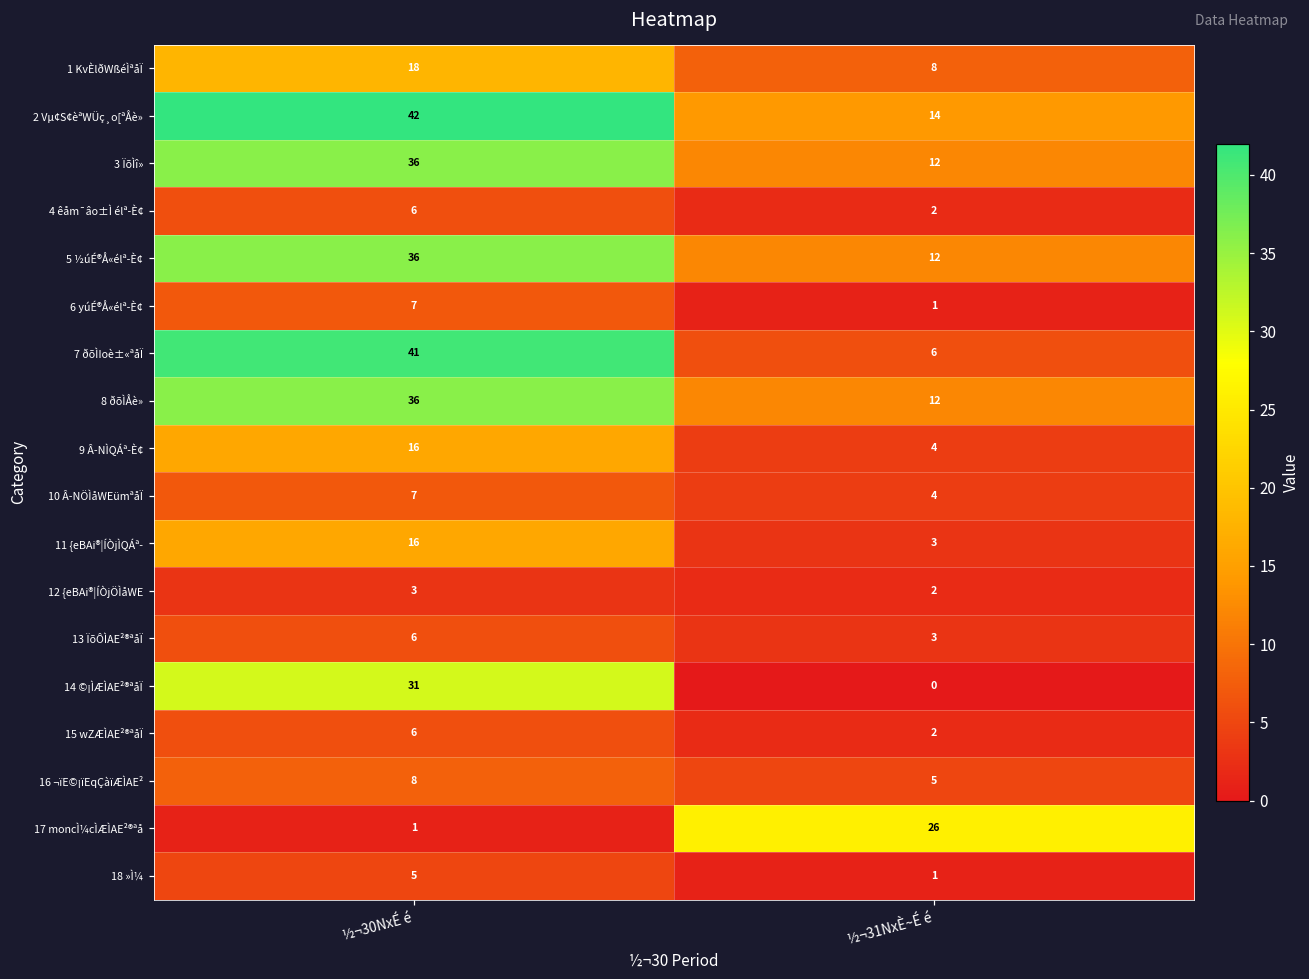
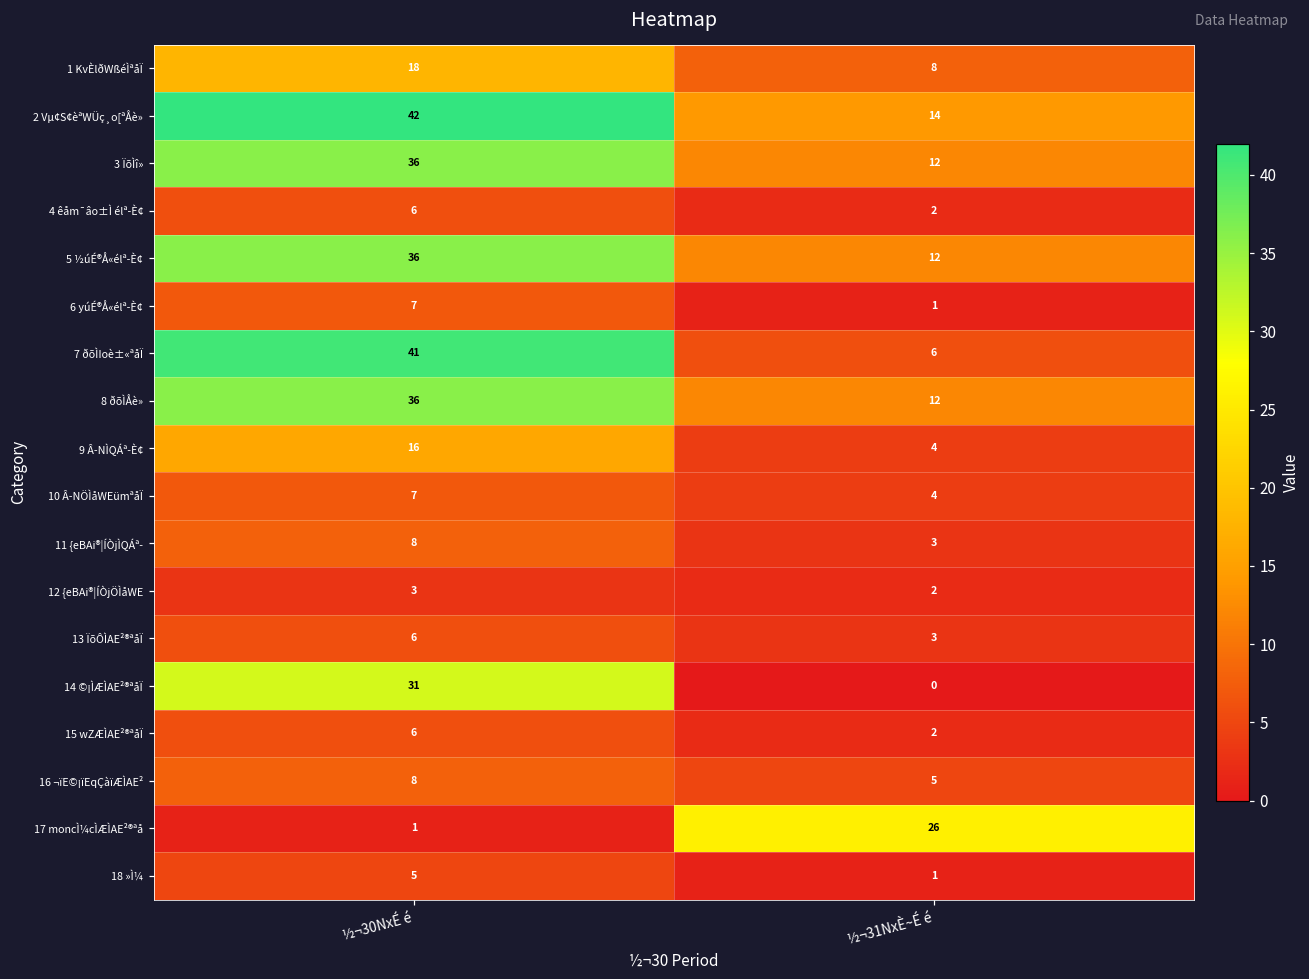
11 {eBAi®¦ÍÒjÌQÁª­, ½¬30NxÉ é: 16 -> 8
